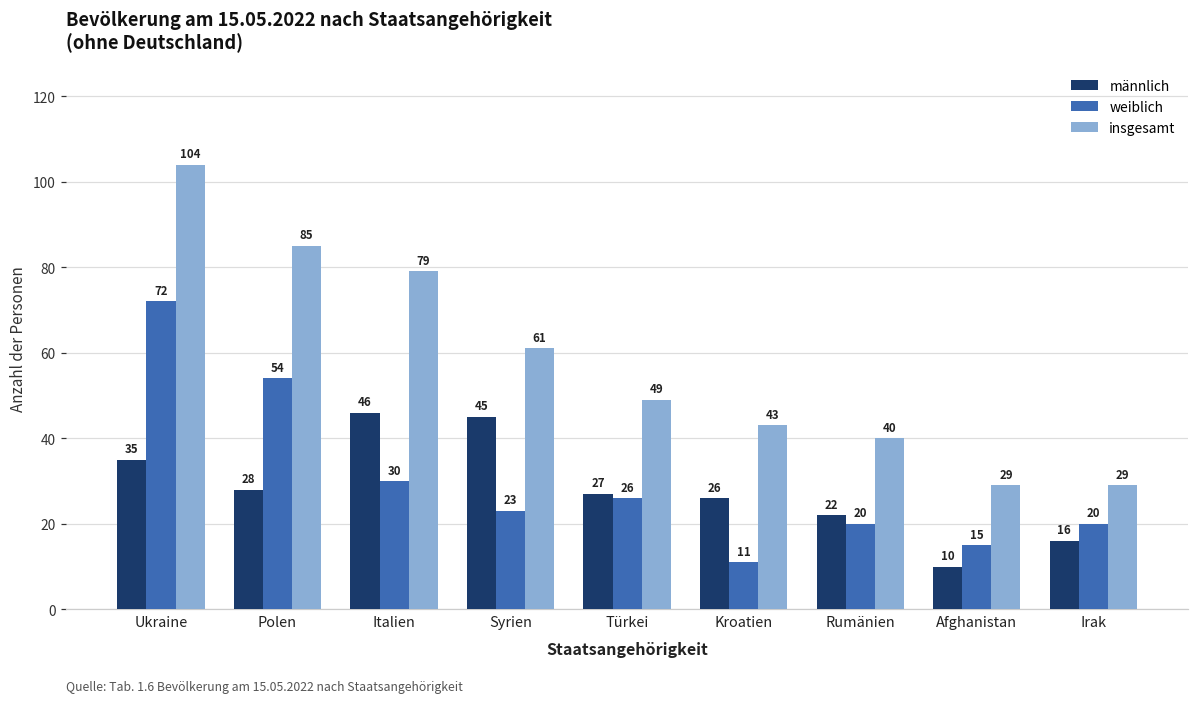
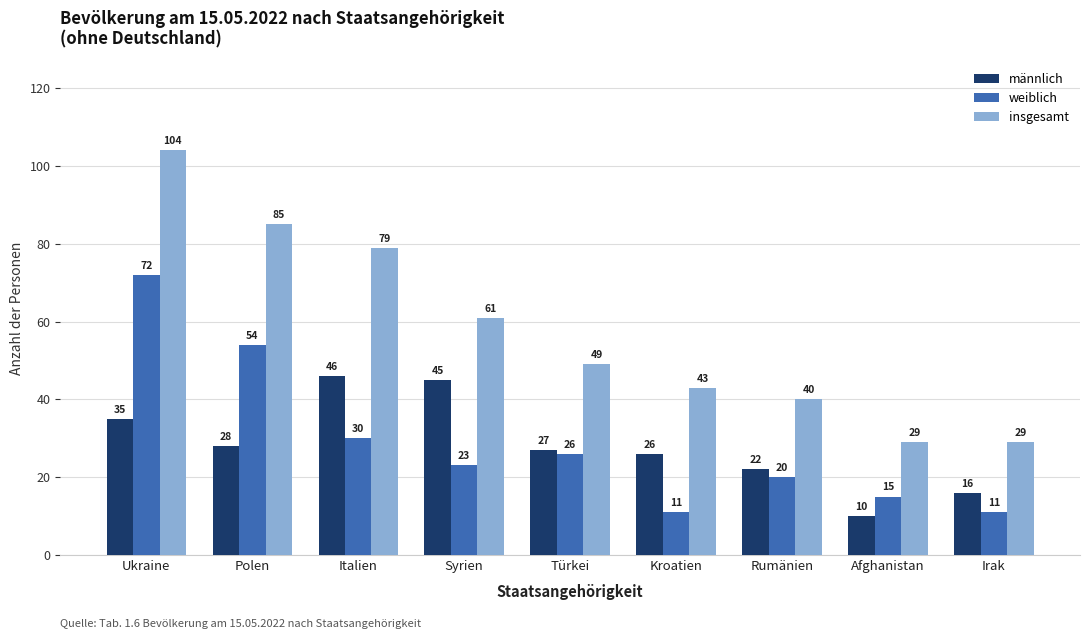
weiblich, Irak: 20 -> 11
